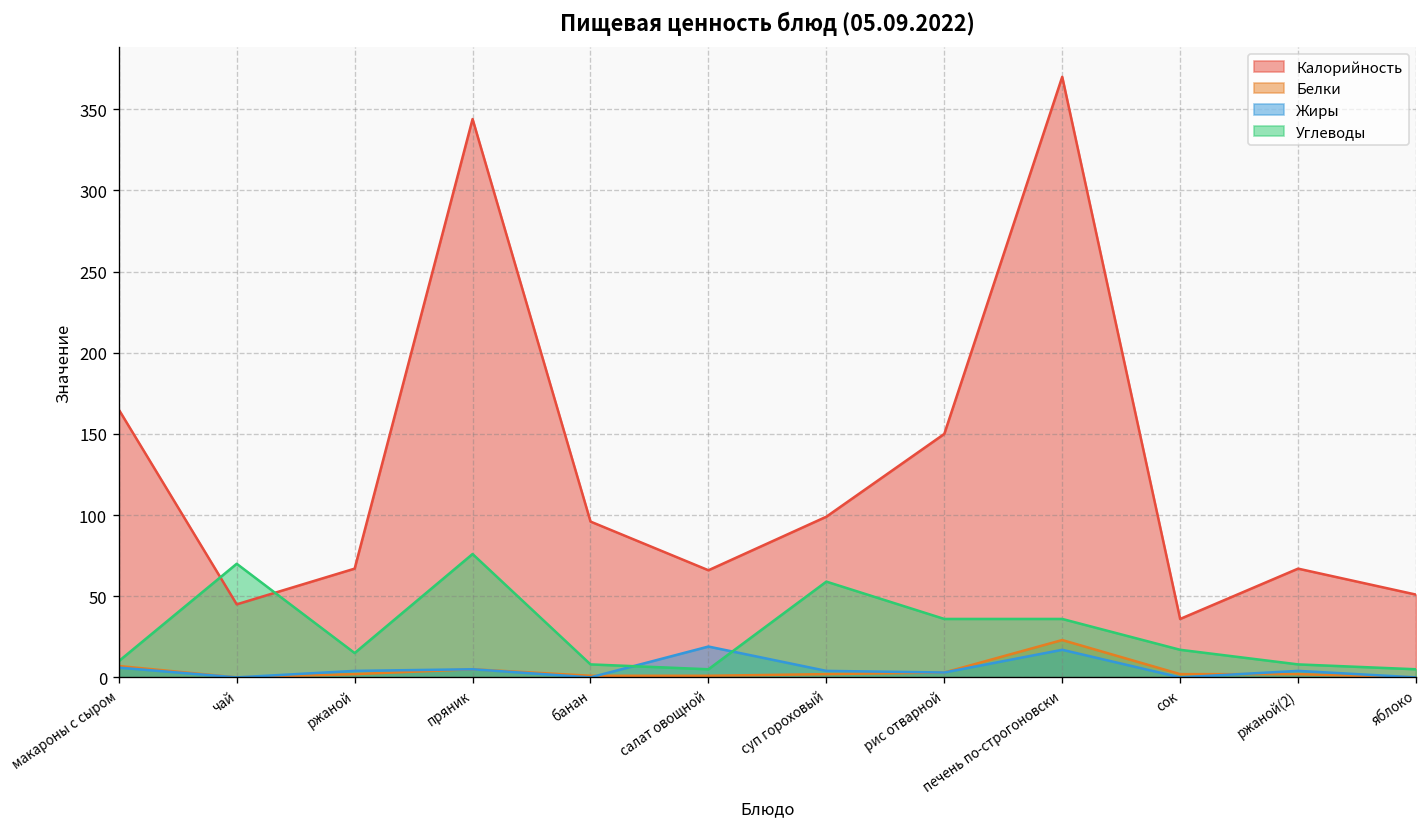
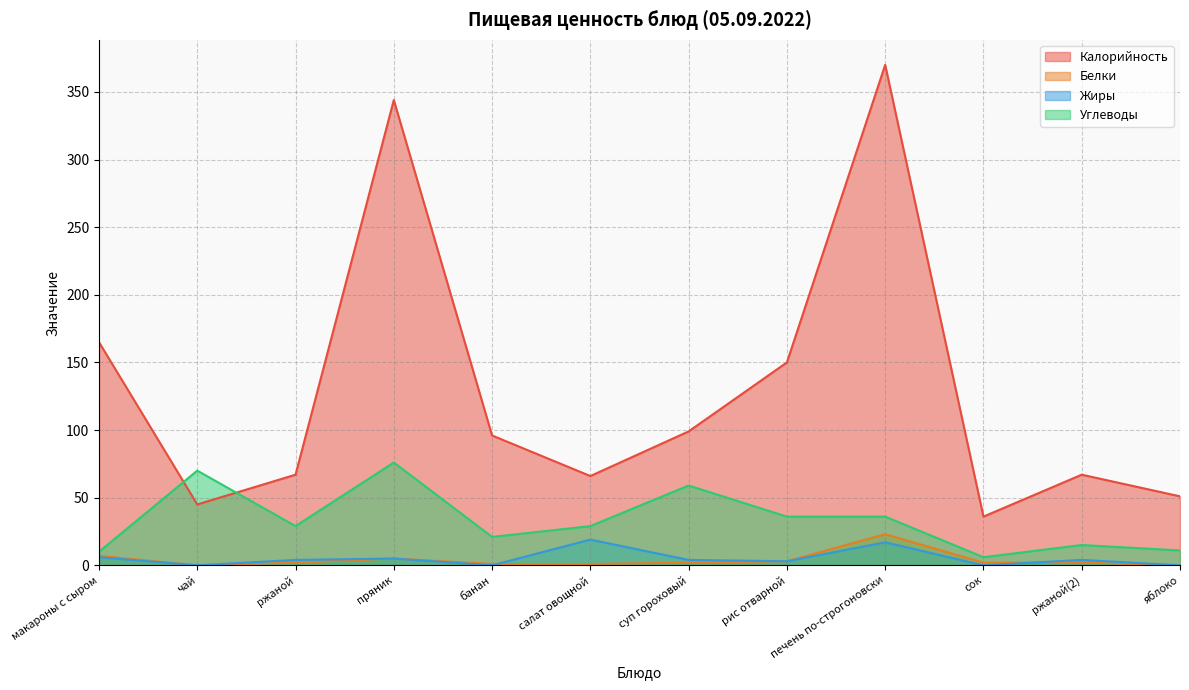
Углеводы, ржаной: 15 -> 29
Углеводы, банан: 8 -> 21
Углеводы, салат овощной: 5 -> 29
Углеводы, сок: 17 -> 6
Углеводы, ржаной(2): 8 -> 15
Углеводы, яблоко: 5 -> 11
